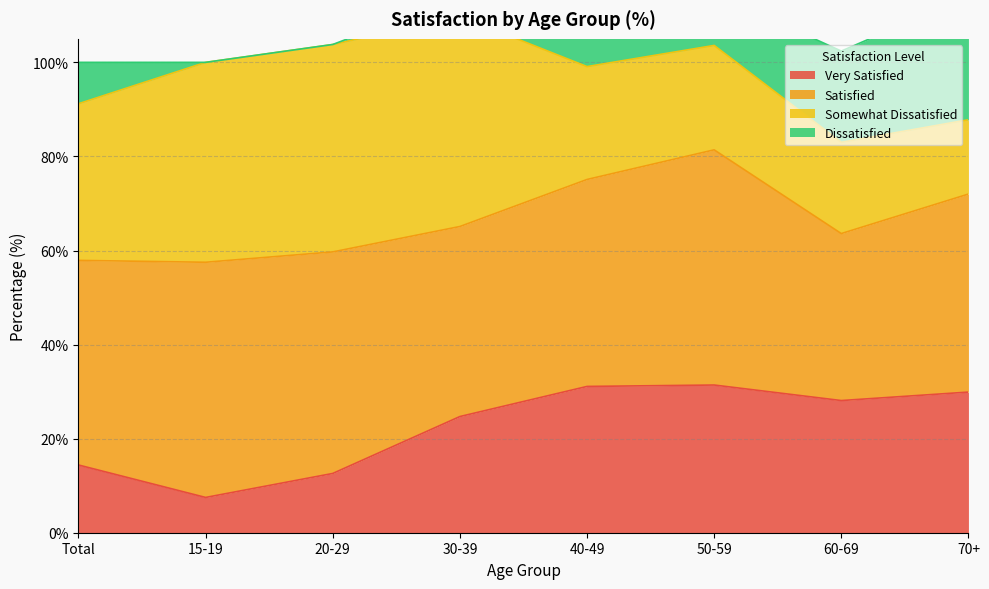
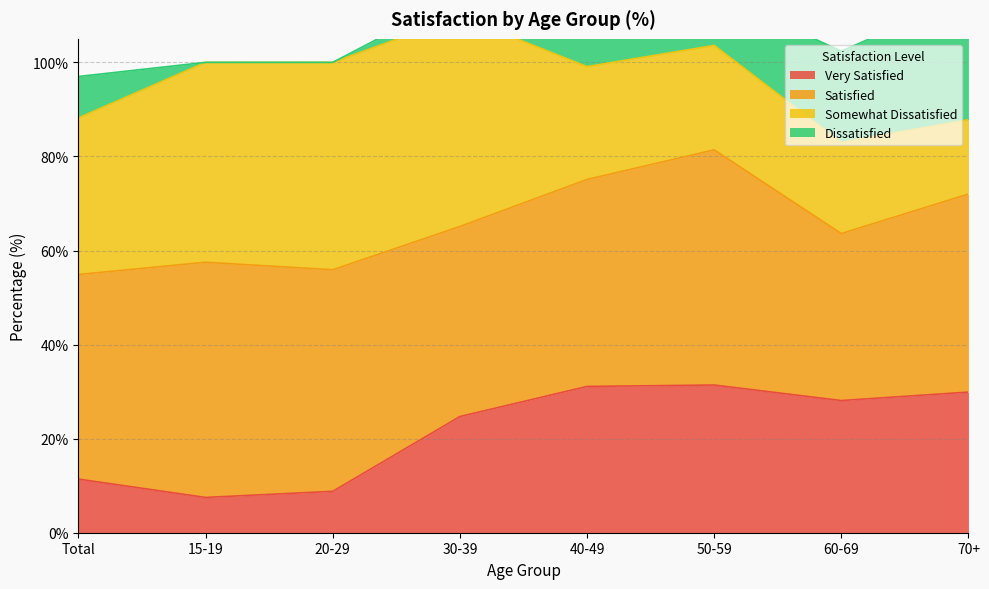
Very Satisfied, Total: 14% -> 11%
Very Satisfied, 20-29: 13% -> 9%
